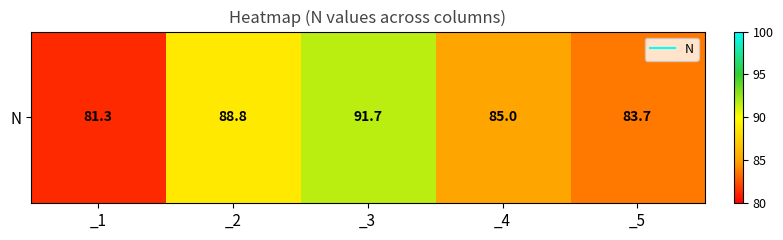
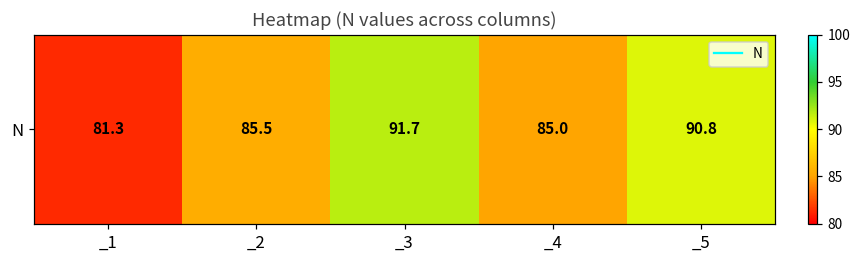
N, _2: 88.8 -> 85.5
N, _5: 83.7 -> 90.8
